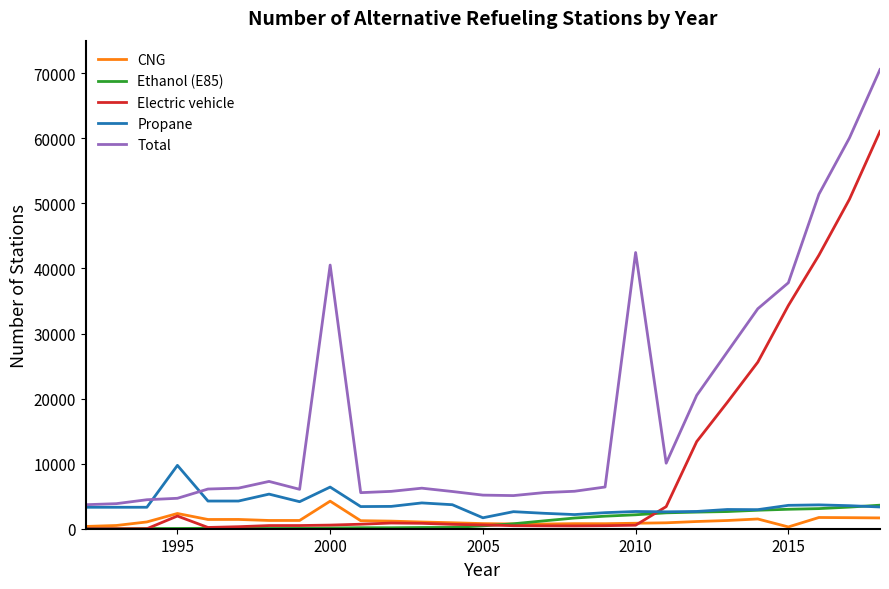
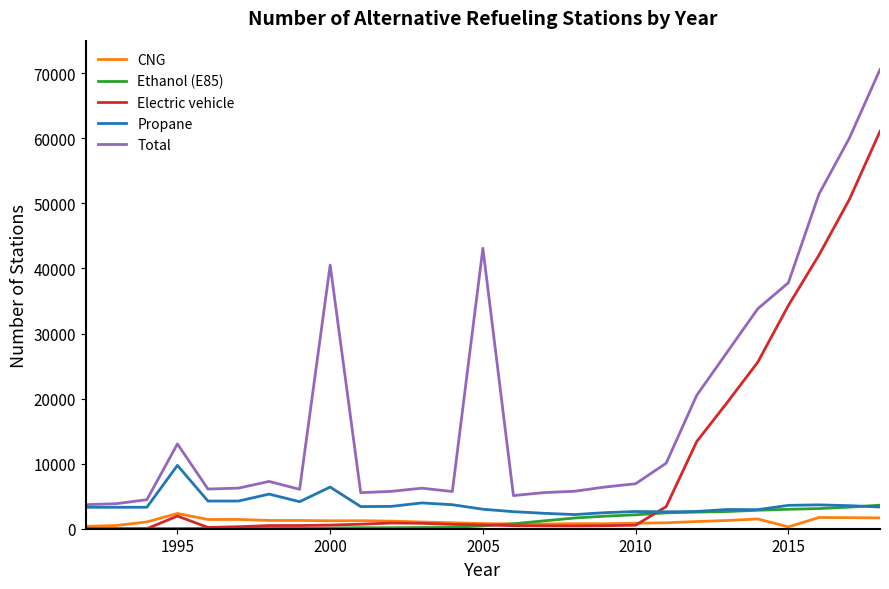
Total, 1995: 5000 -> 13000
CNG, 2000: 4000 -> 1000
Propane, 2005: 2000 -> 3000
Total, 2005: 5000 -> 43000
Total, 2010: 42000 -> 7000
